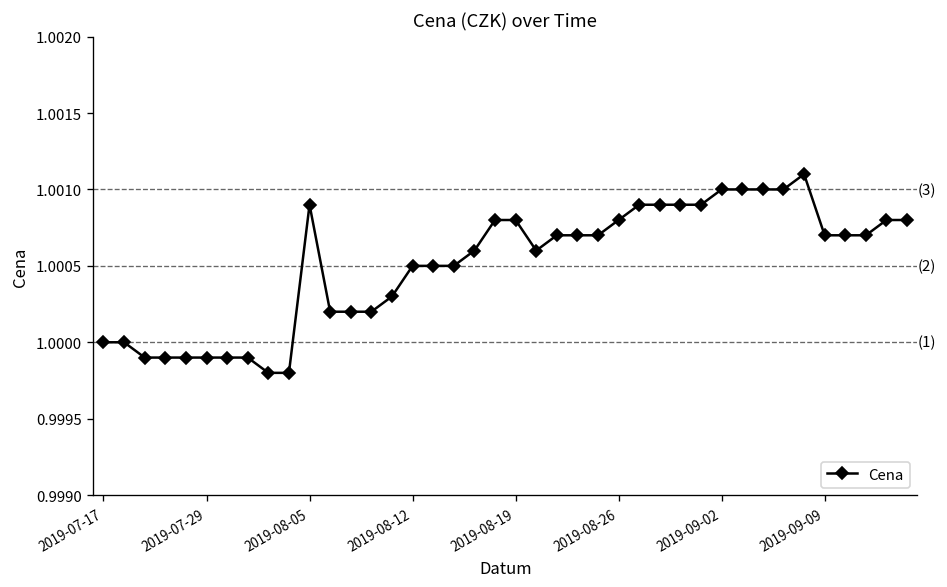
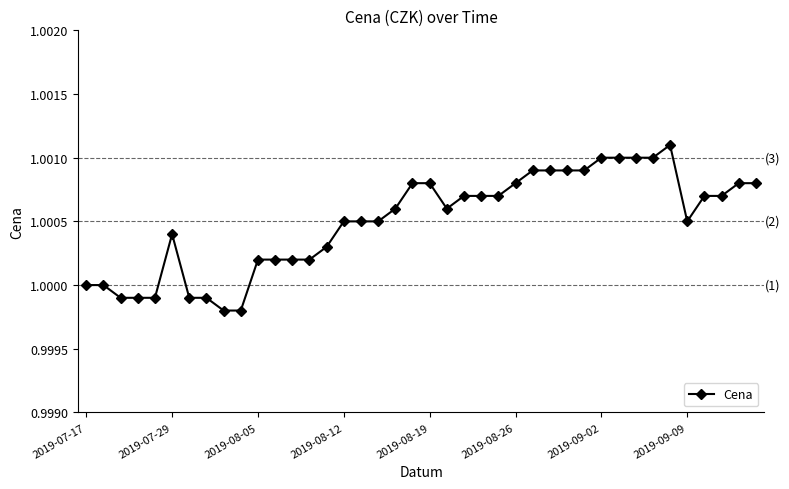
2019-07-29: 0.9999 -> 1.0004
2019-08-05: 1.0009 -> 1.0002
2019-09-09: 1.0007 -> 1.0005
